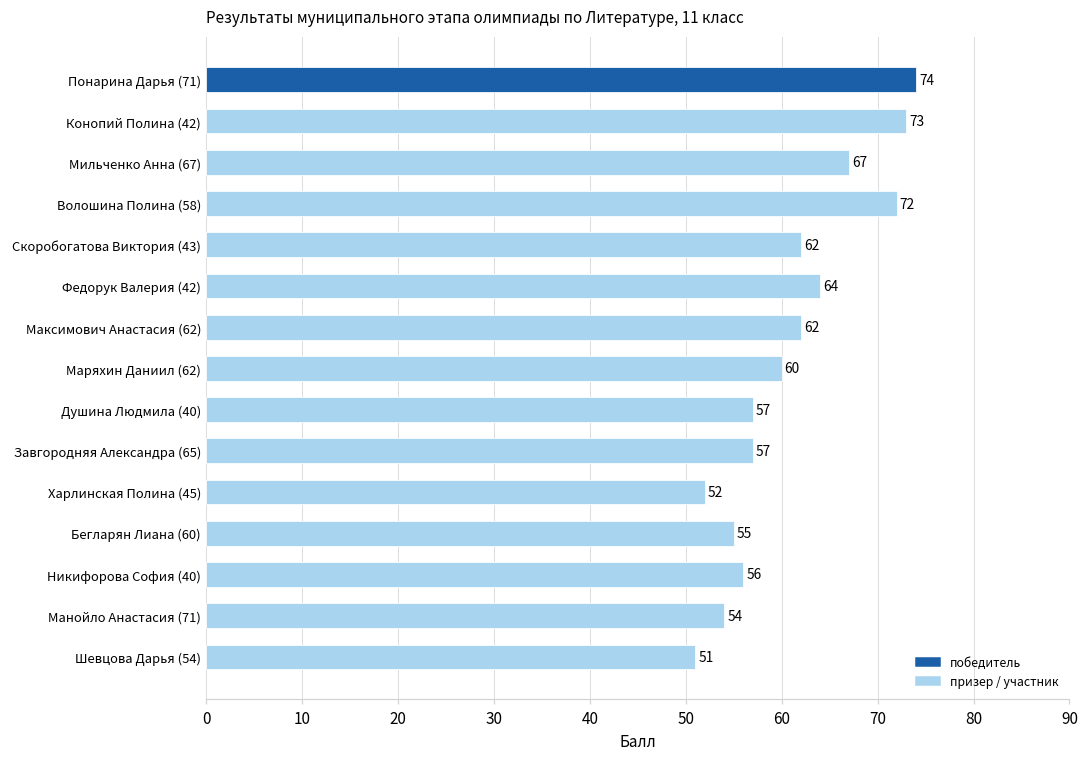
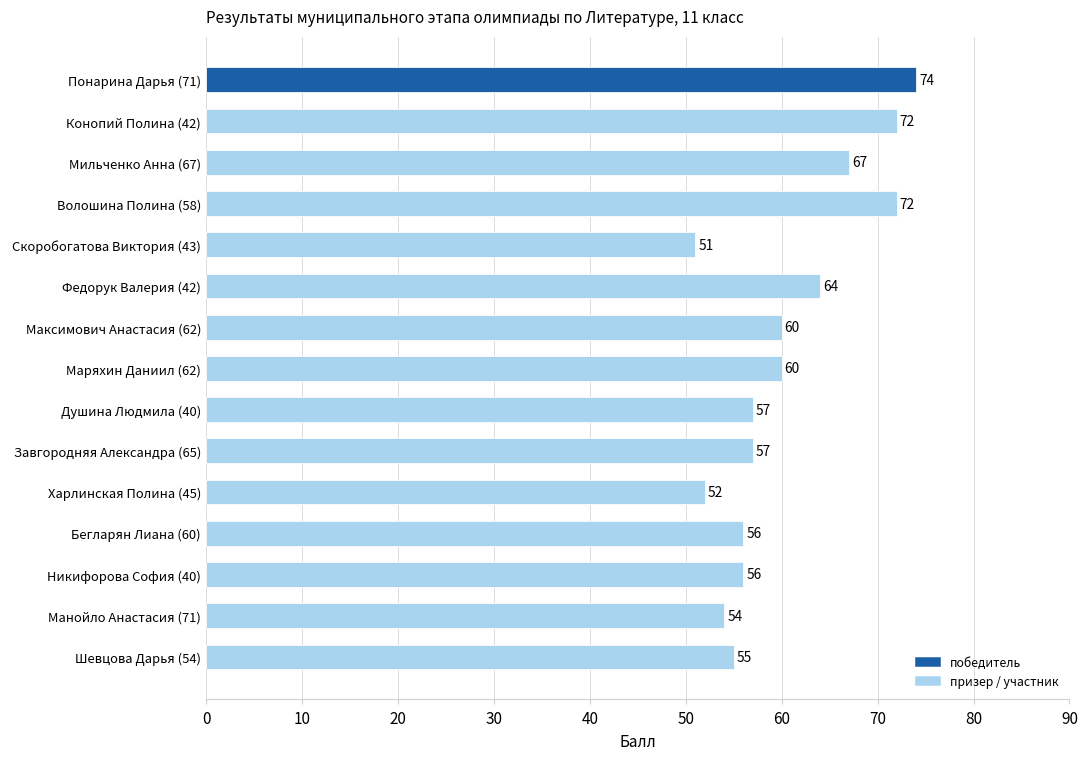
Конопий Полина (42): 73 -> 72
Скоробогатова Виктория (43): 62 -> 51
Максимович Анастасия (62): 62 -> 60
Бегларян Лиана (60): 55 -> 56
Шевцова Дарья (54): 51 -> 55
